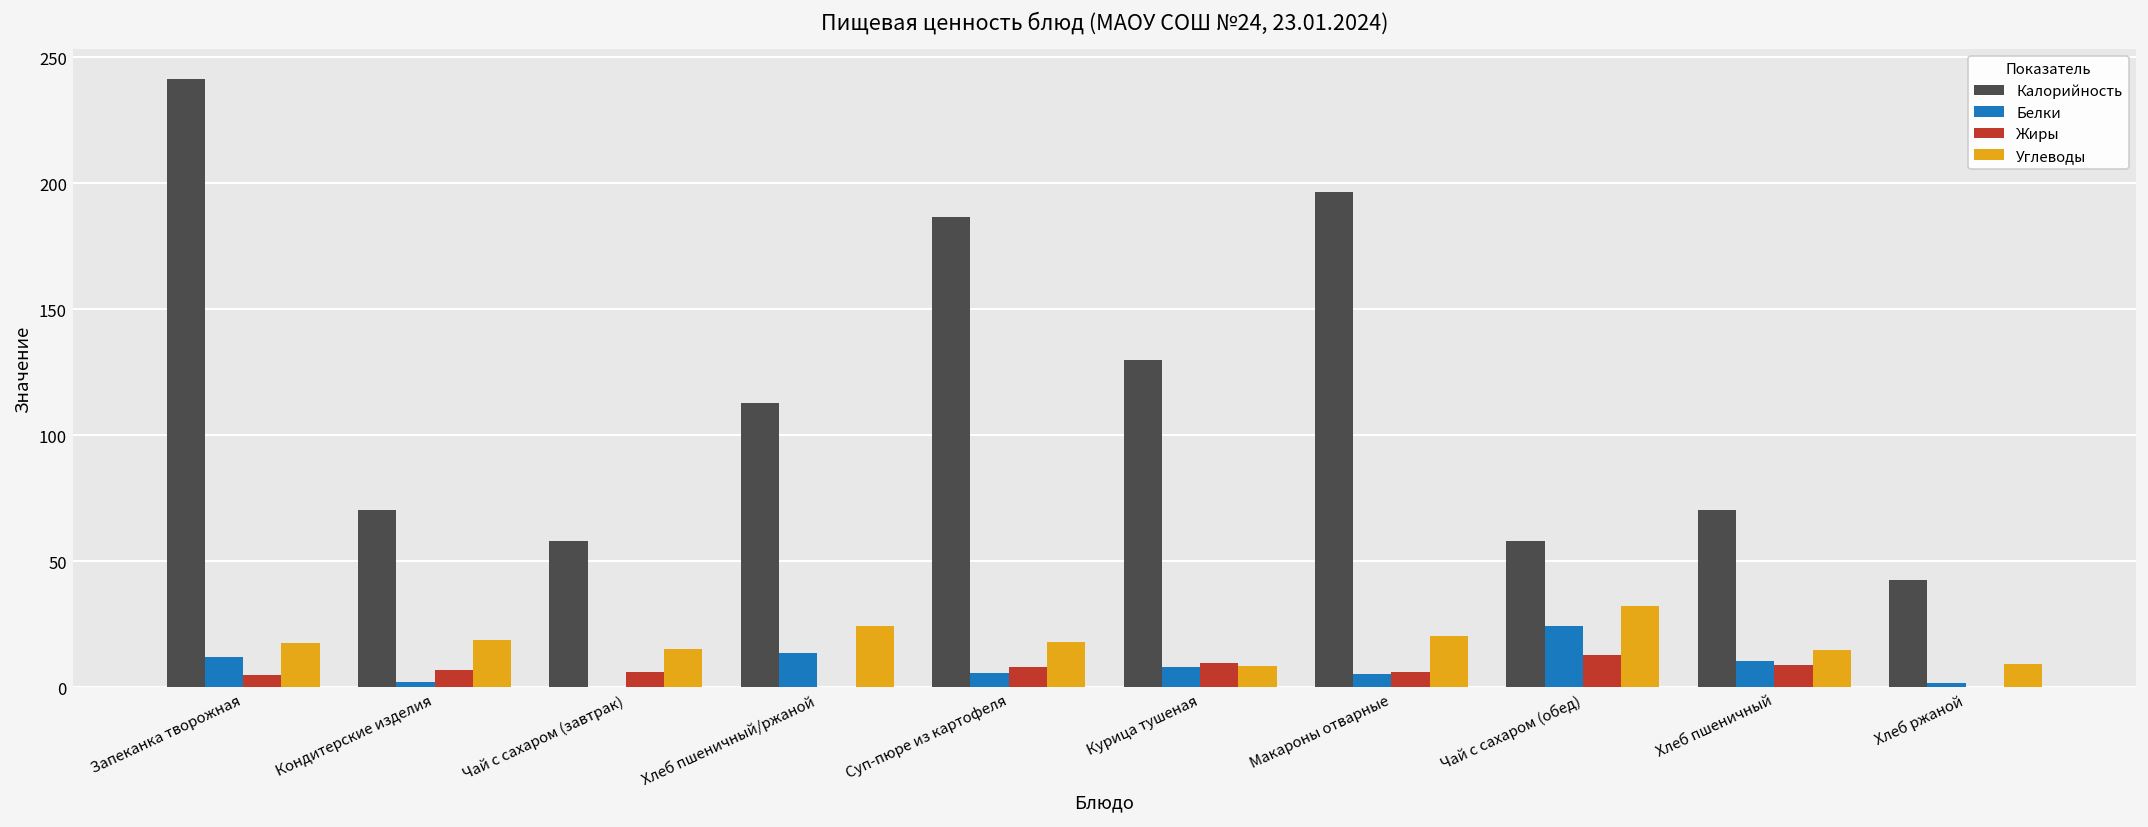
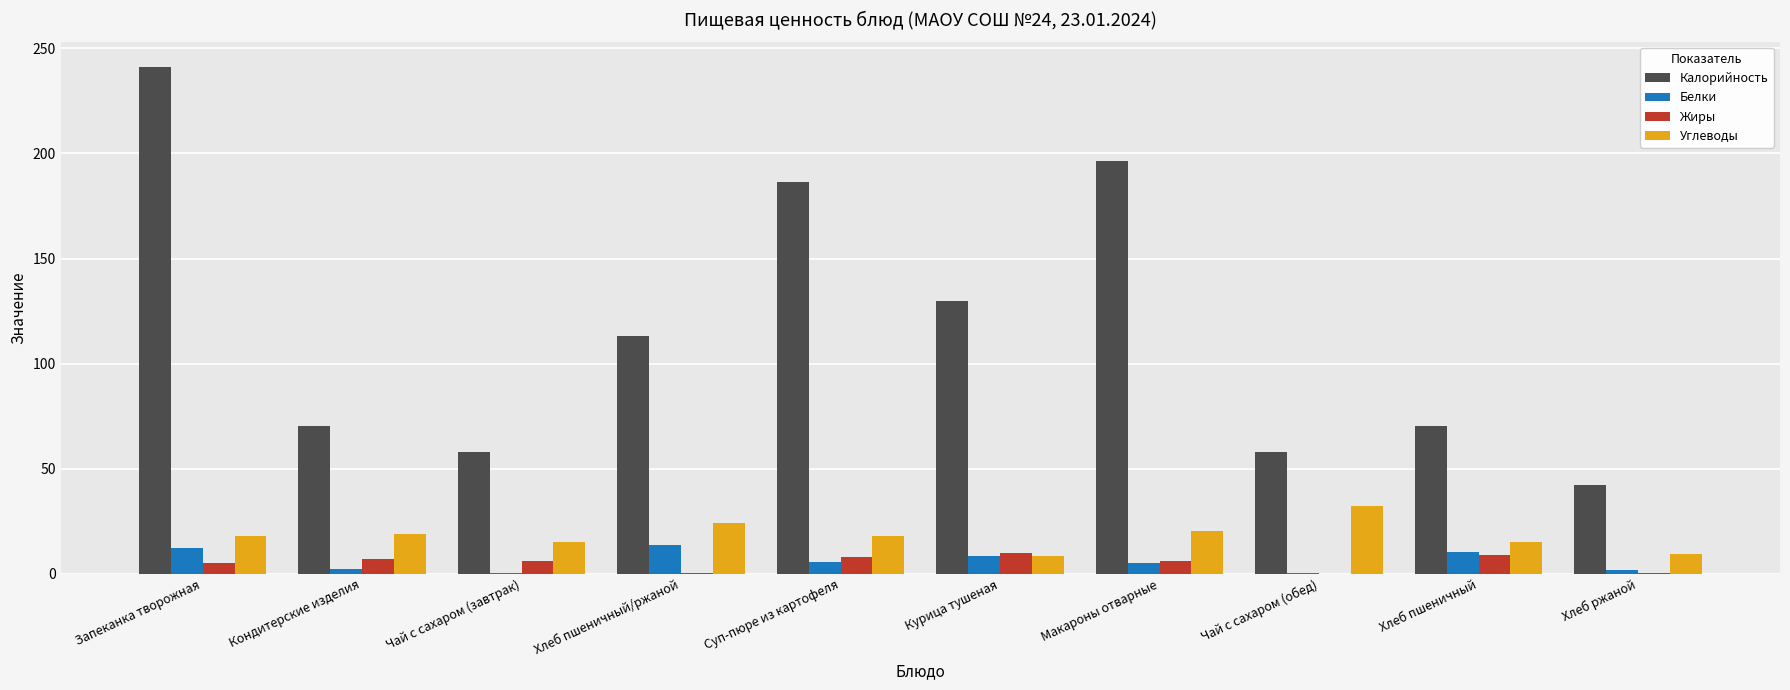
Белки, Чай с сахаром (обед): 24 -> 0
Жиры, Чай с сахаром (обед): 13 -> 0
